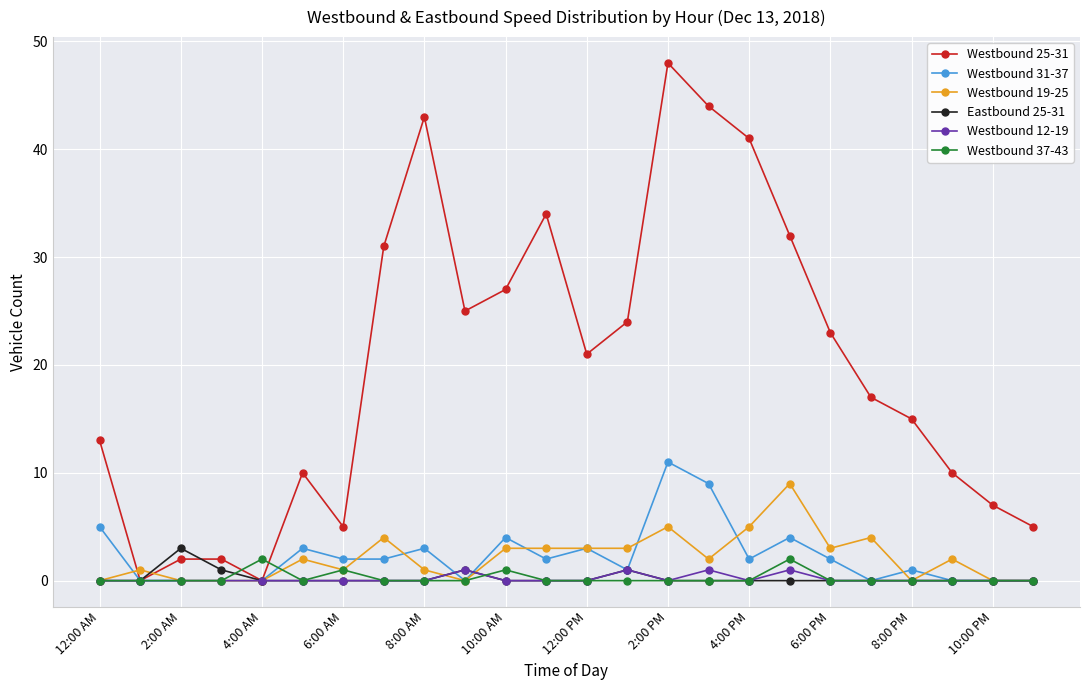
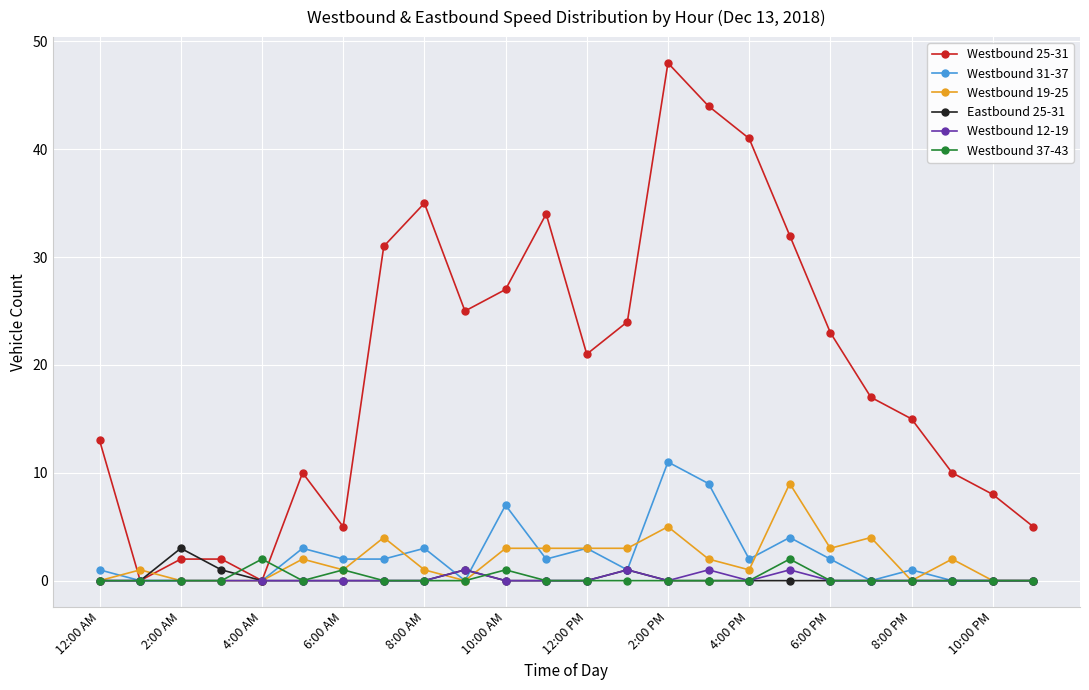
Westbound 31-37, 12:00 AM: 5 -> 1
Westbound 25-31, 8:00 AM: 43 -> 35
Westbound 31-37, 10:00 AM: 4 -> 7
Westbound 19-25, 4:00 PM: 5 -> 1
Westbound 25-31, 10:00 PM: 7 -> 8
